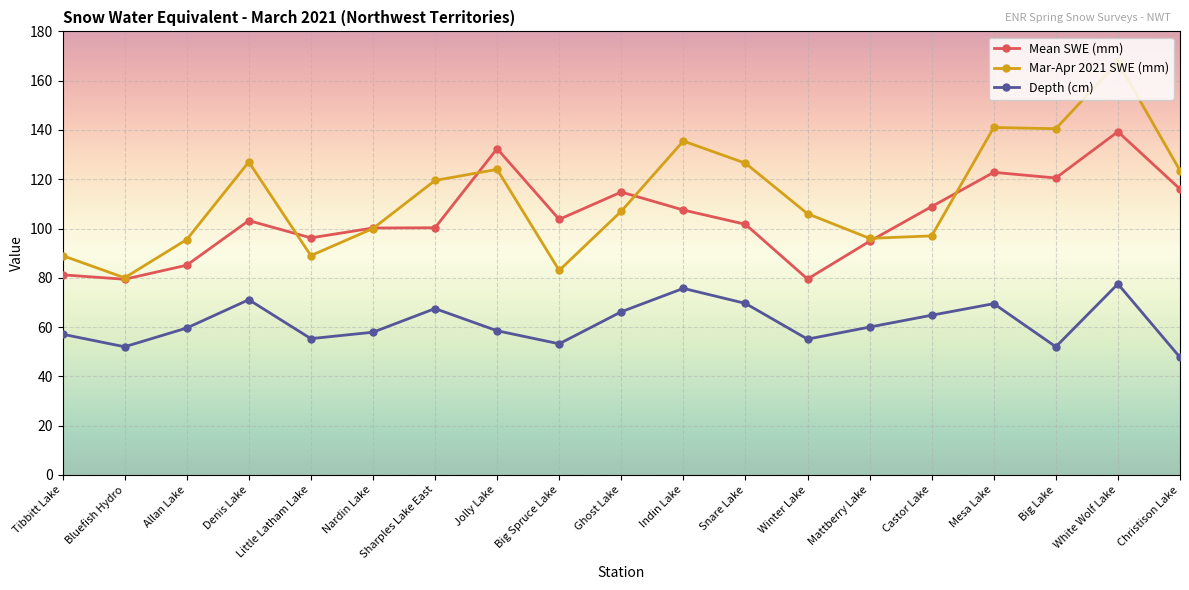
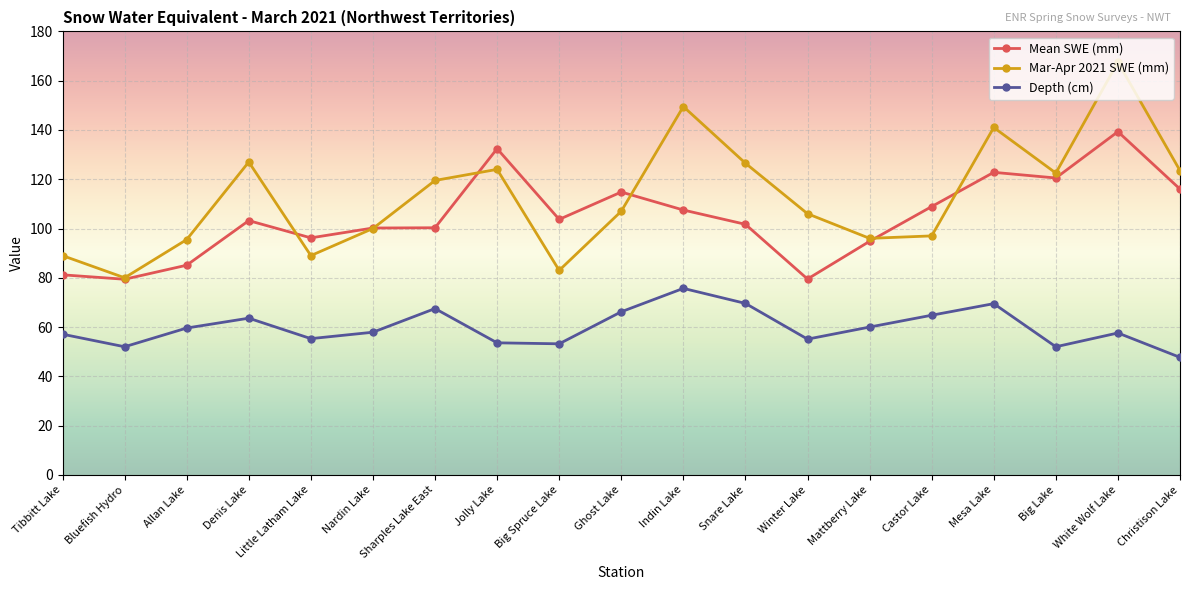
Depth (cm), Denis Lake: 71 -> 64
Depth (cm), Jolly Lake: 59 -> 54
Mar-Apr 2021 SWE (mm), Indin Lake: 136 -> 150
Mar-Apr 2021 SWE (mm), Big Lake: 141 -> 123
Depth (cm), White Wolf Lake: 78 -> 58
